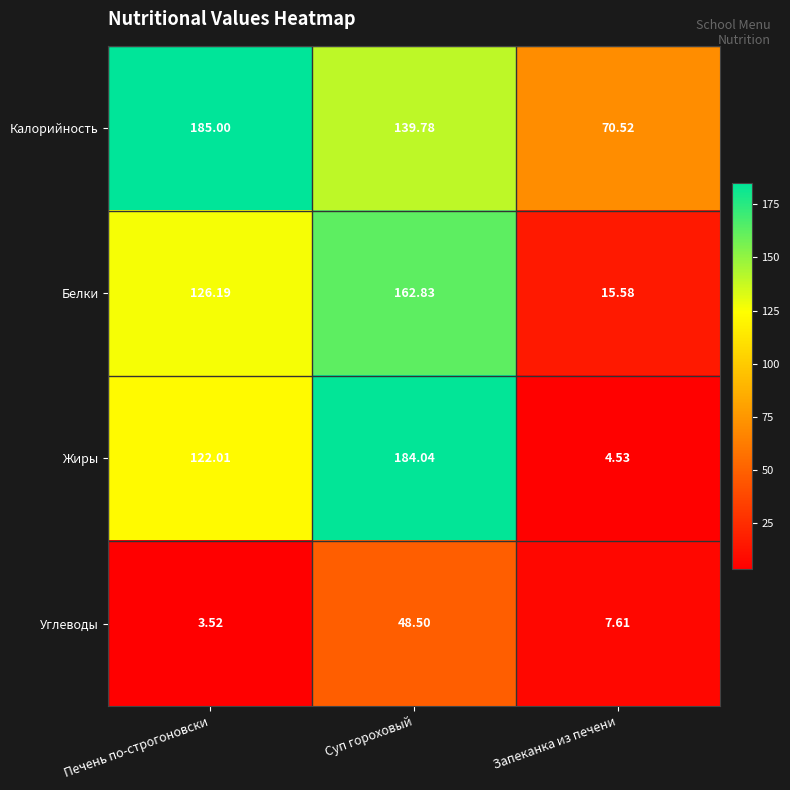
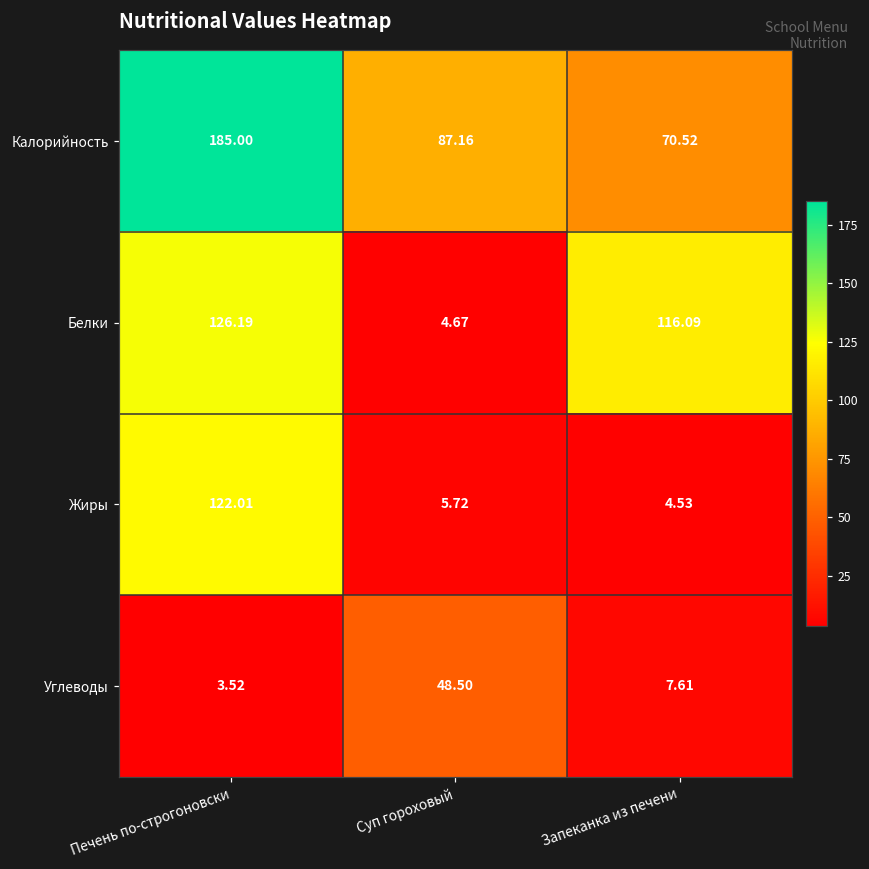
Калорийность, Суп гороховый: 139.78 -> 87.16
Белки, Суп гороховый: 162.83 -> 4.67
Белки, Запеканка из печени: 15.58 -> 116.09
Жиры, Суп гороховый: 184.04 -> 5.72
